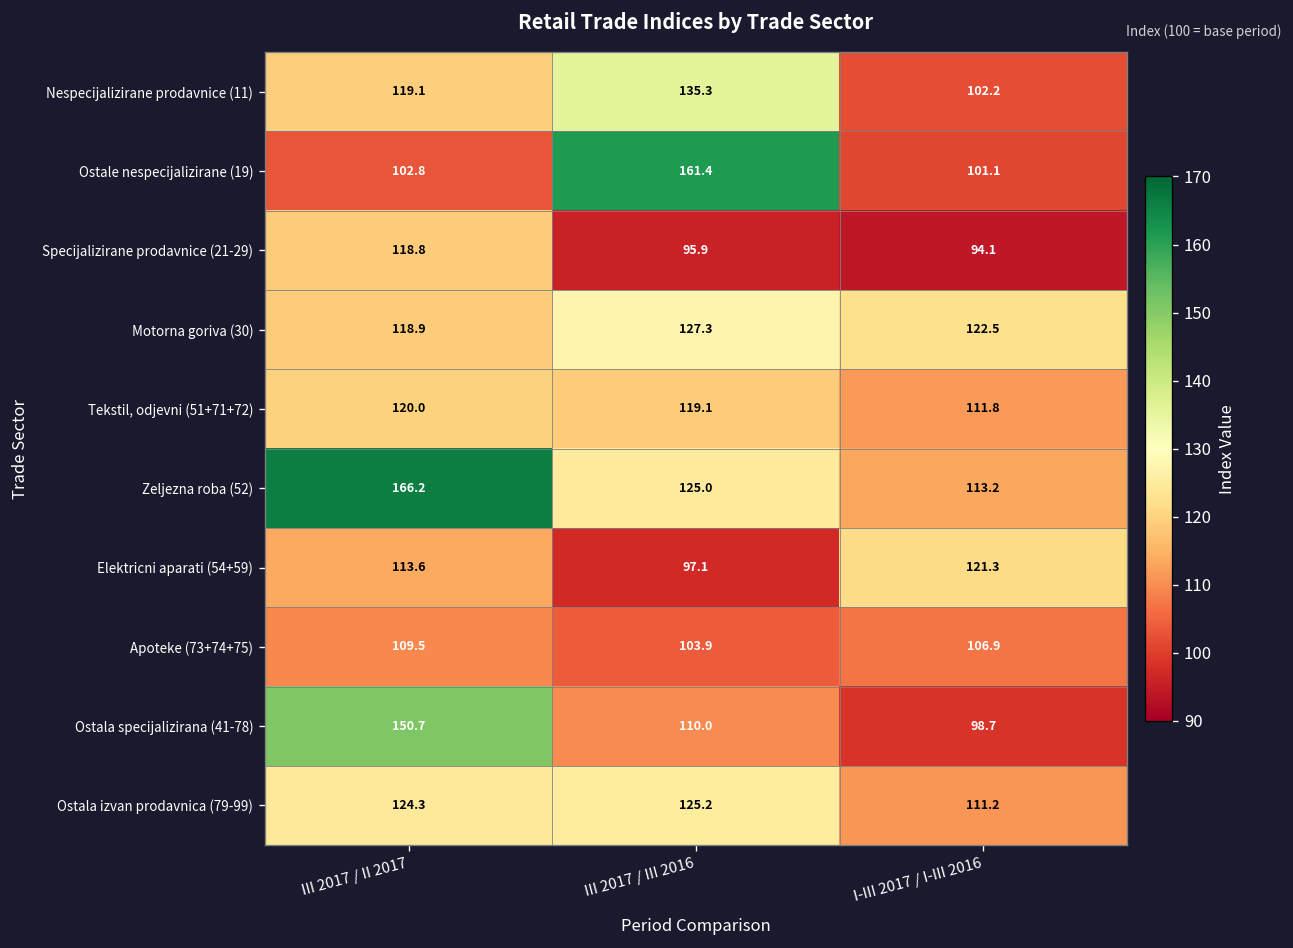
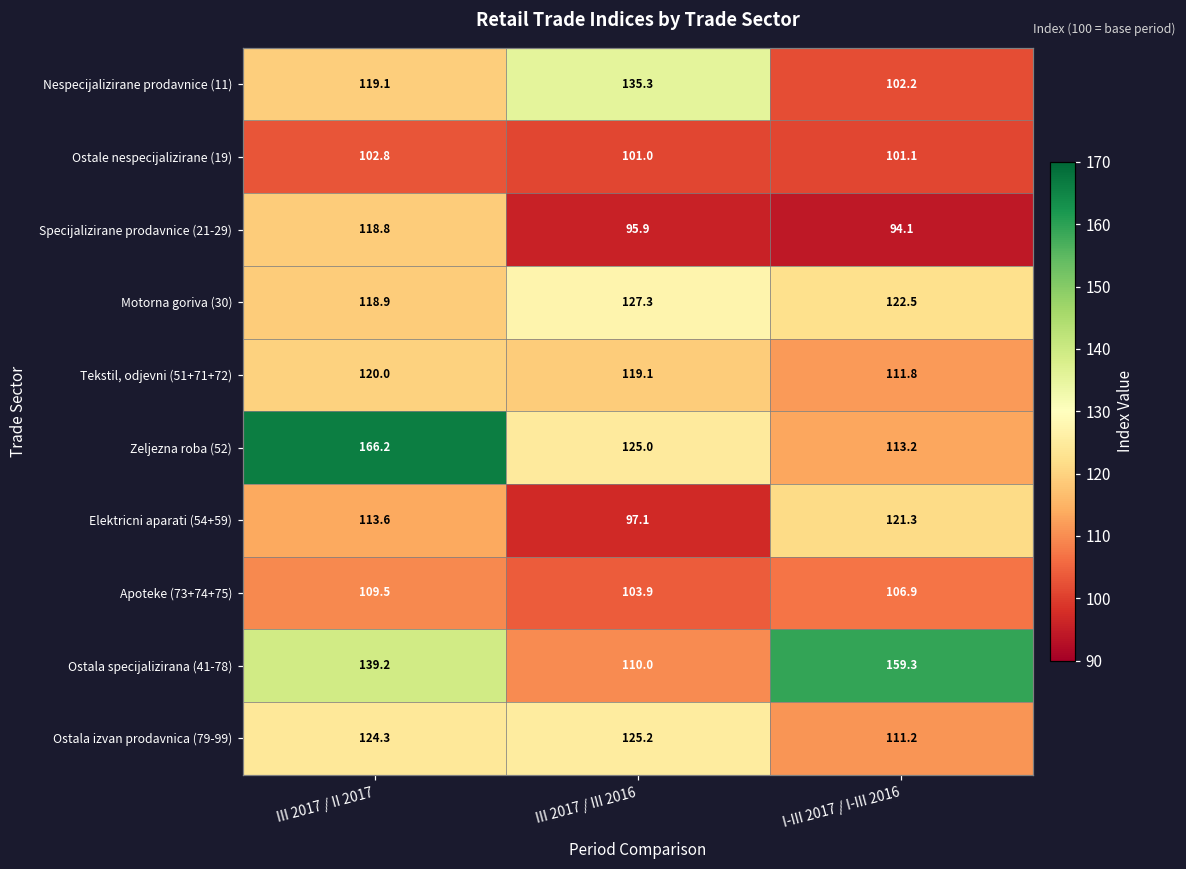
Ostale nespecijalizirane (19), III 2017 / III 2016: 161.4 -> 101.0
Ostala specijalizirana (41-78), III 2017 / II 2017: 150.7 -> 139.2
Ostala specijalizirana (41-78), I-III 2017 / I-III 2016: 98.7 -> 159.3
